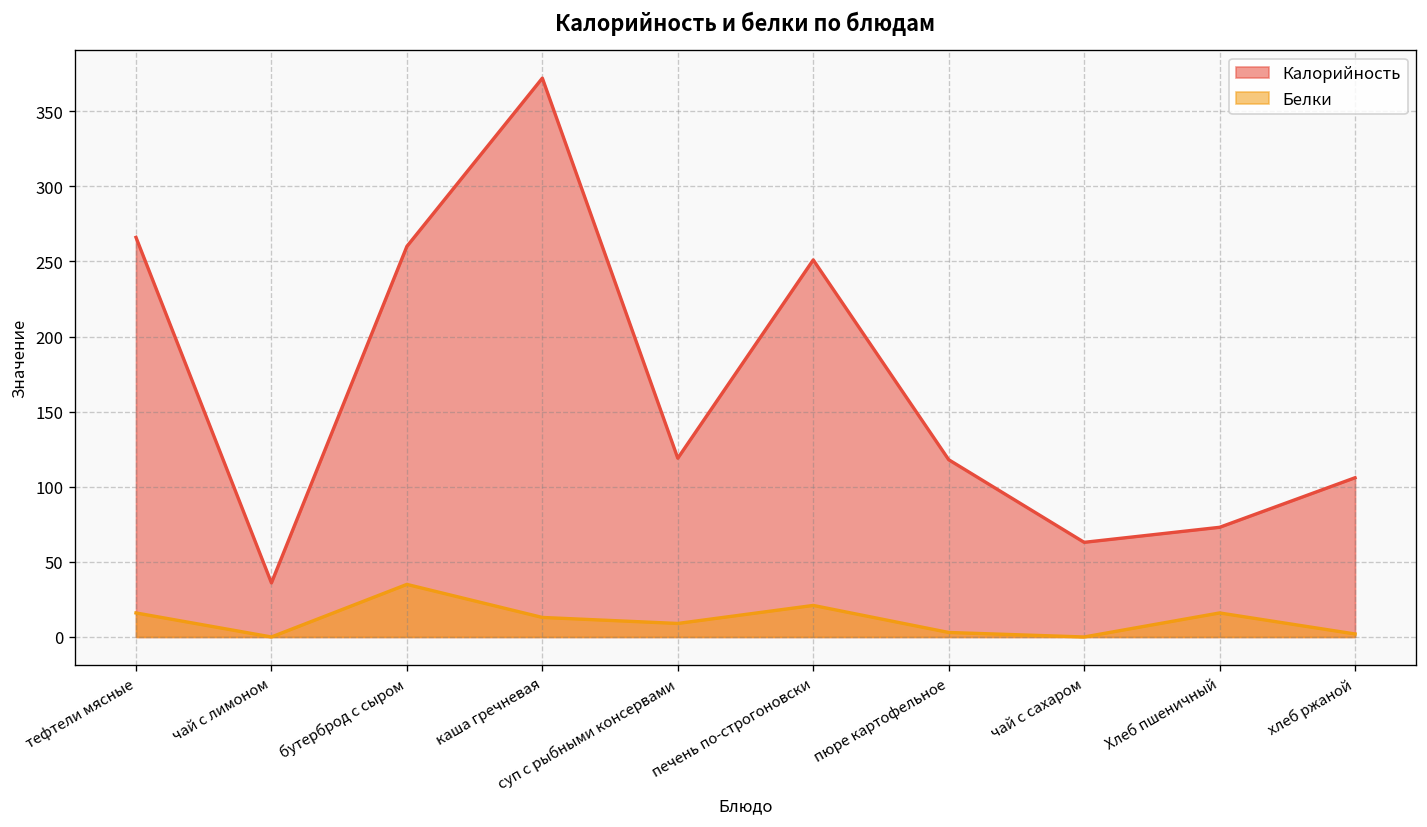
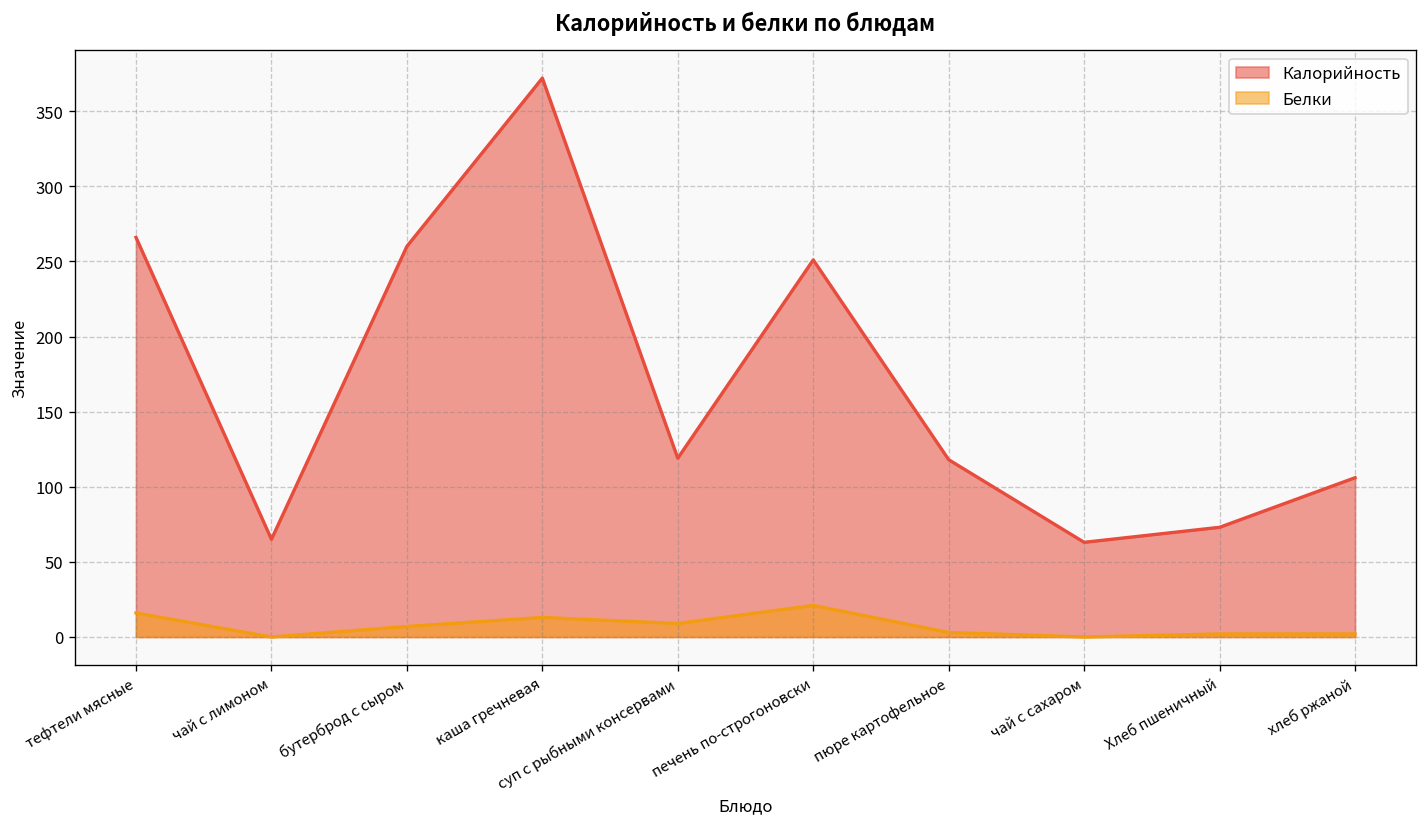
Калорийность, чай с лимоном: 36 -> 65
Белки, бутерброд с сыром: 35 -> 7
Белки, Хлеб пшеничный: 16 -> 2
